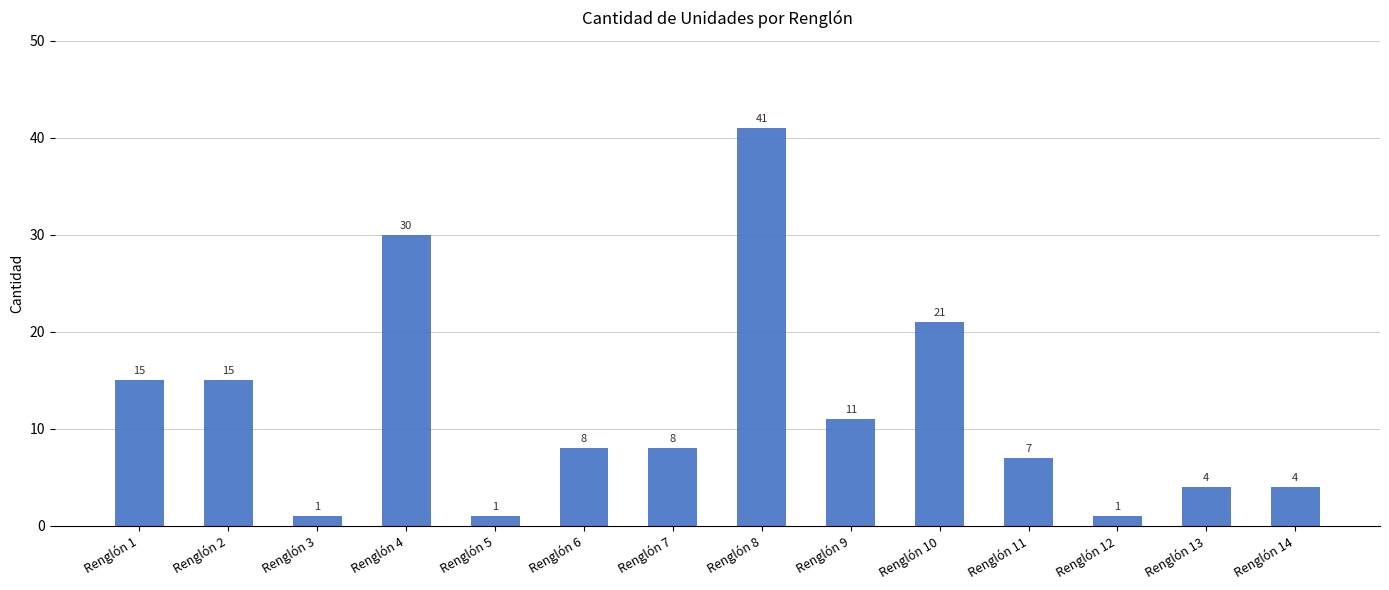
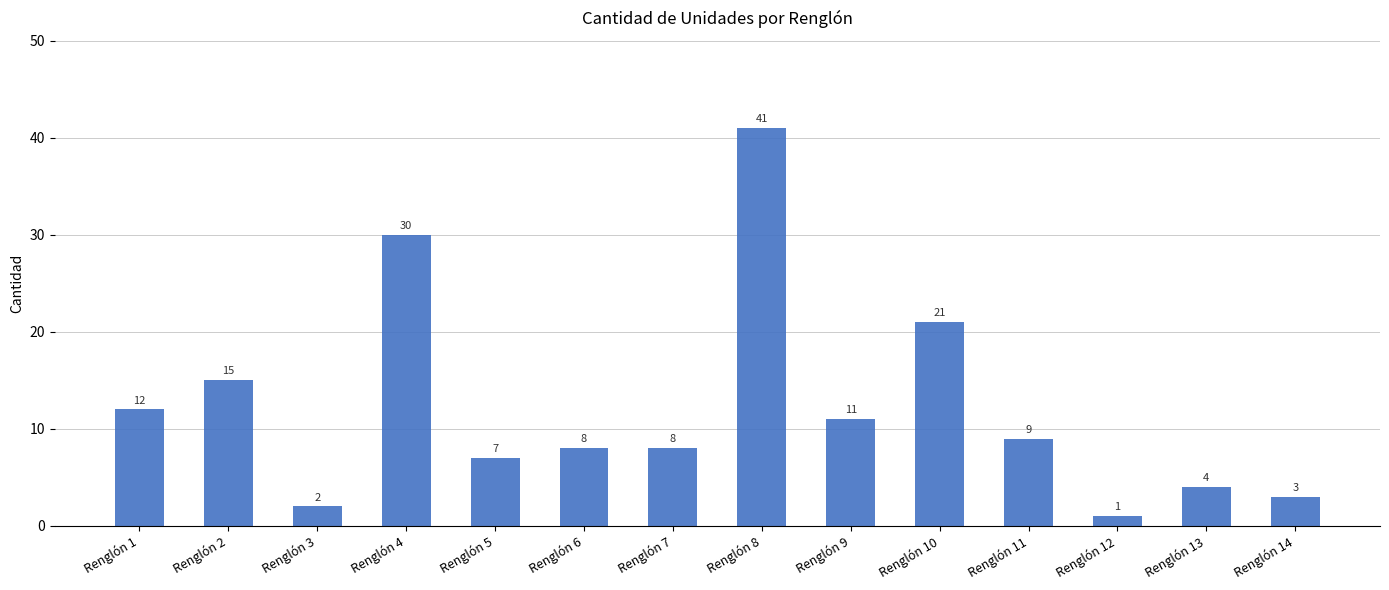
Renglón 1: 15 -> 12
Renglón 3: 1 -> 2
Renglón 5: 1 -> 7
Renglón 11: 7 -> 9
Renglón 14: 4 -> 3
